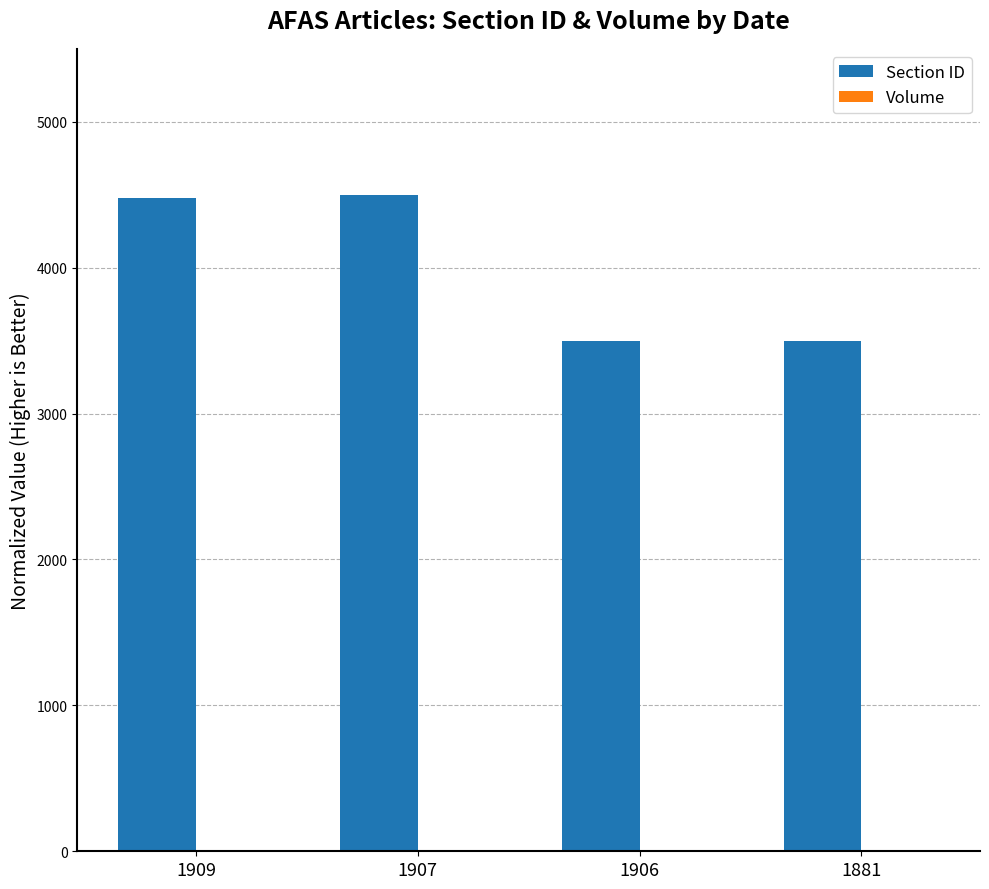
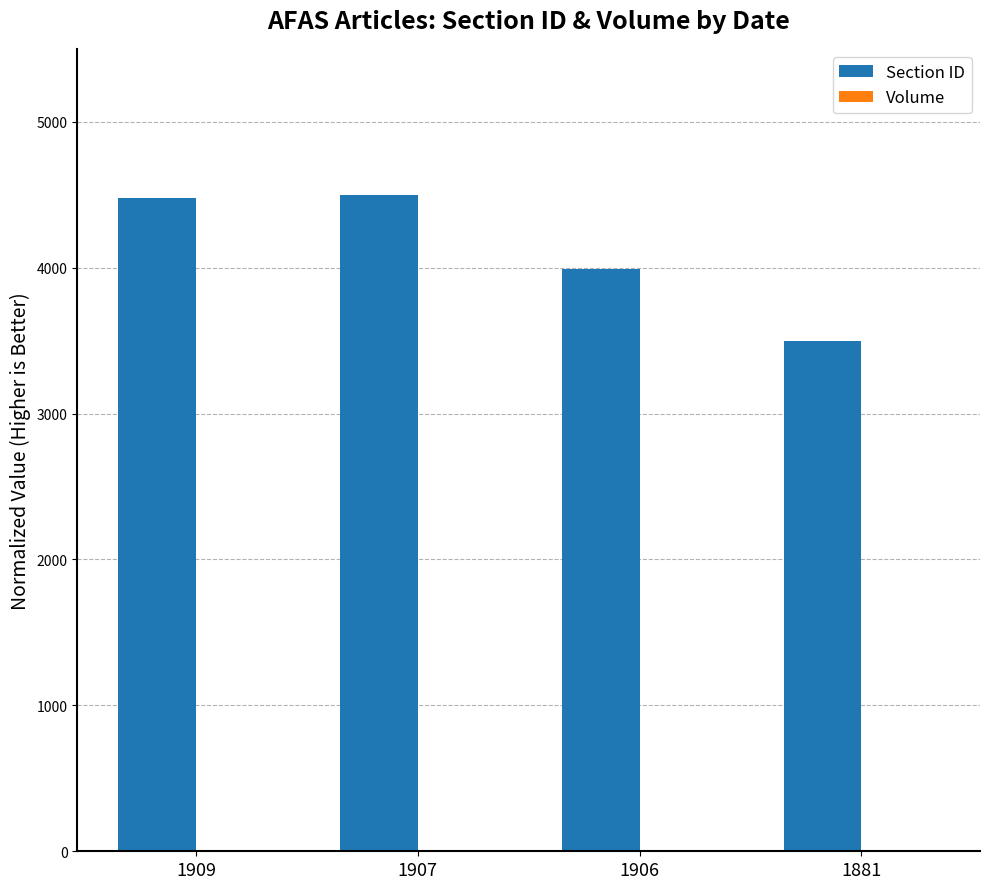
Section ID, 1906: 3500 -> 3990
